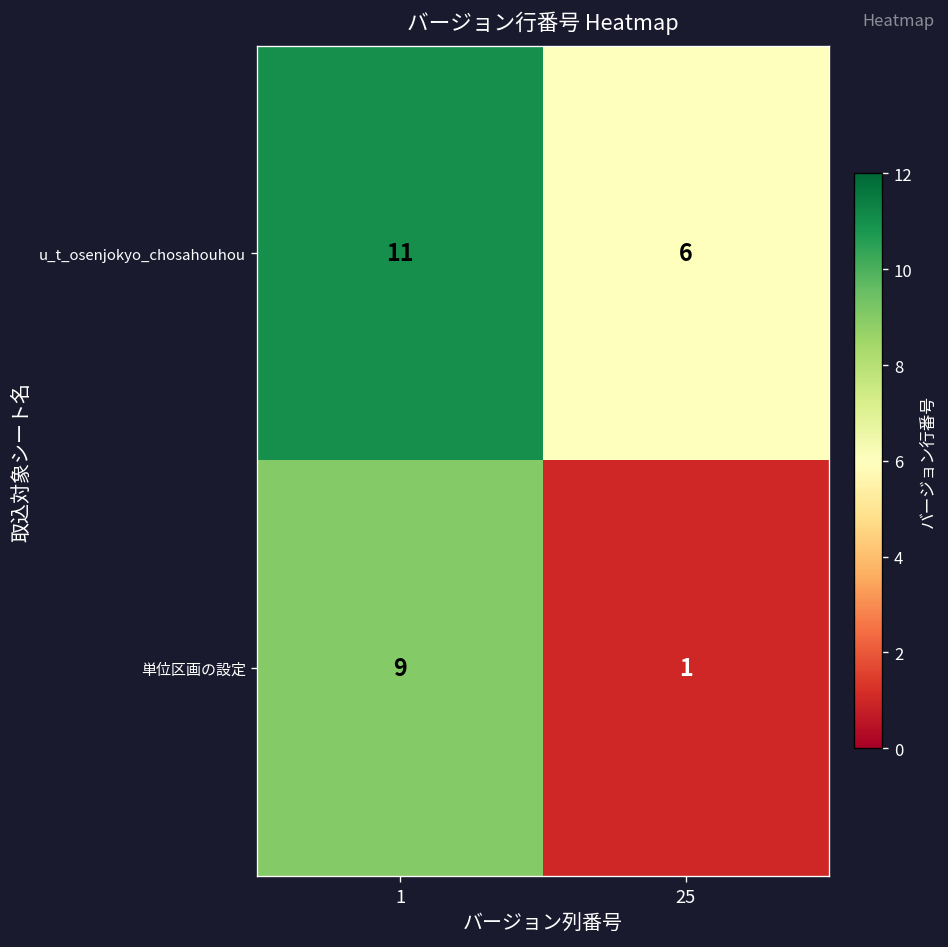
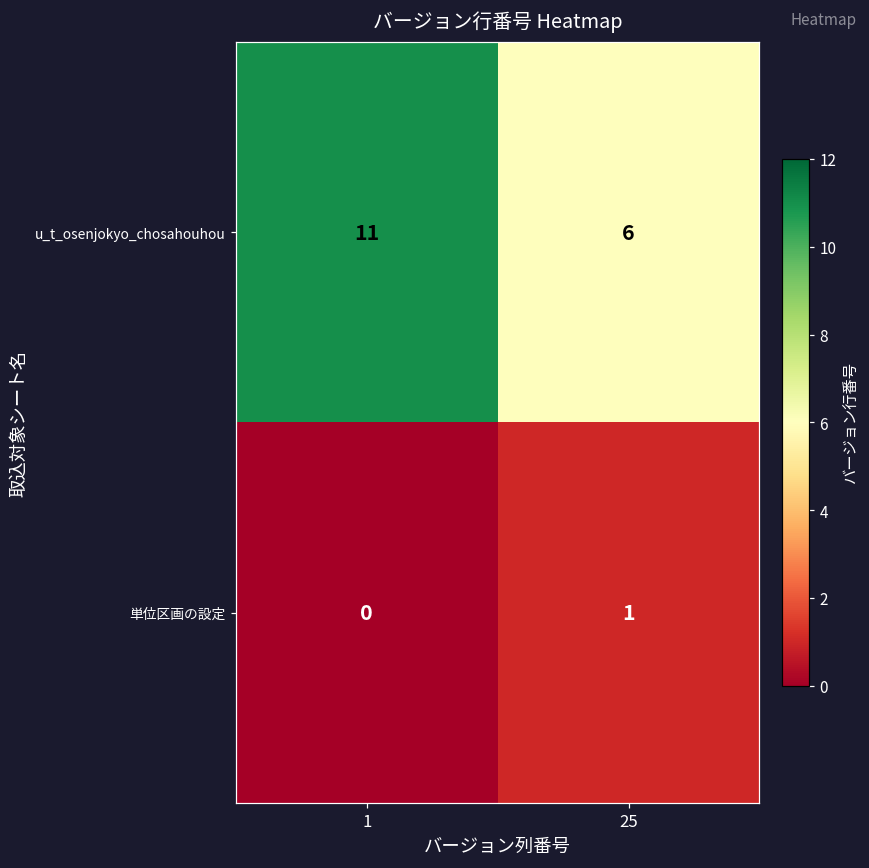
単位区画の設定, 1: 9 -> 0
